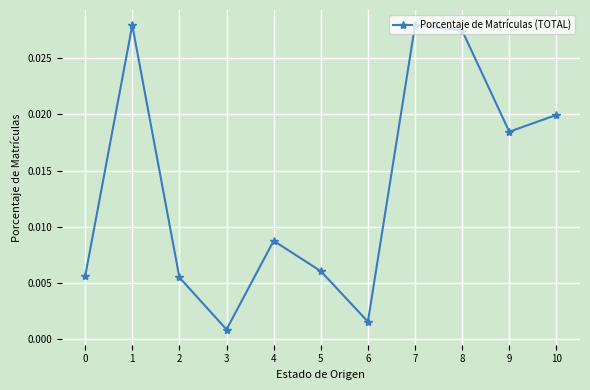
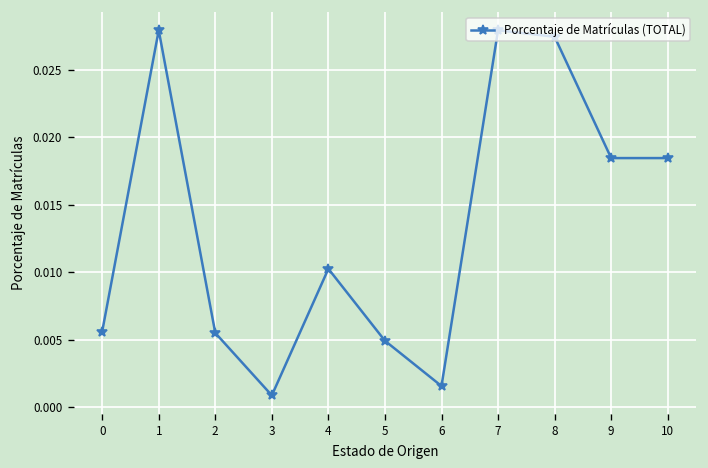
4: 0.0088 -> 0.0103
5: 0.0061 -> 0.0049
10: 0.0200 -> 0.0185
